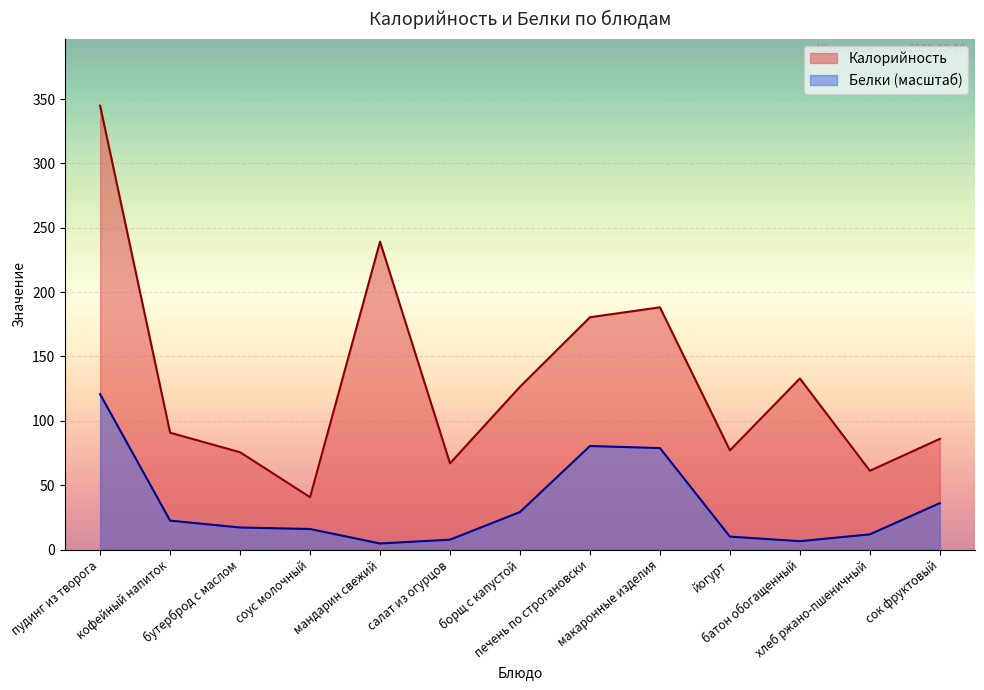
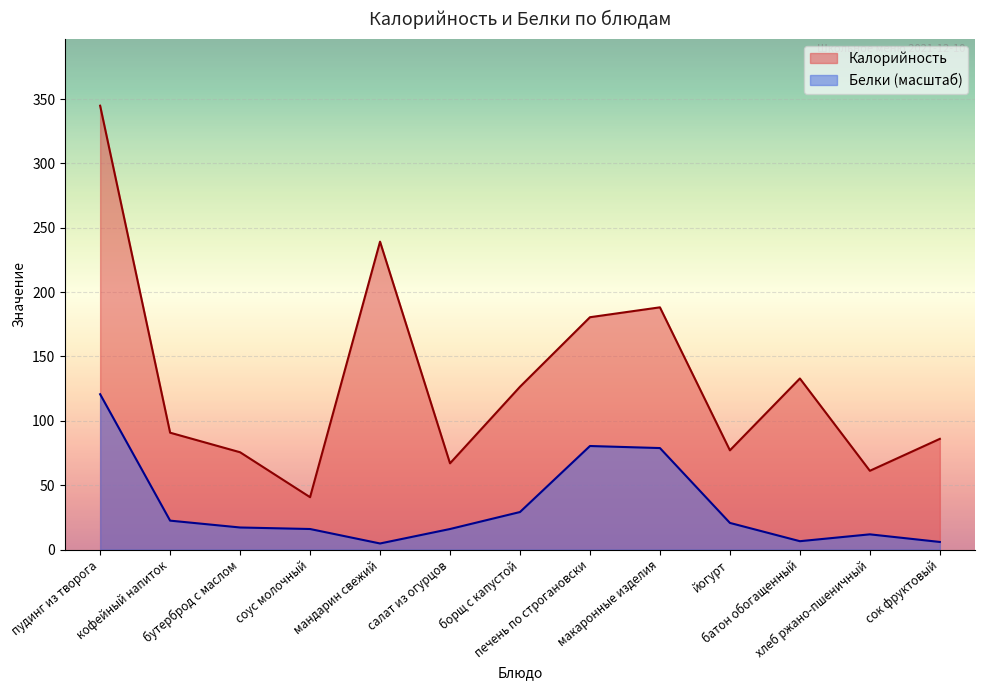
Белки (масштаб), салат из огурцов: 8 -> 16
Белки (масштаб), йогурт: 10 -> 21
Белки (масштаб), сок фруктовый: 36 -> 6
